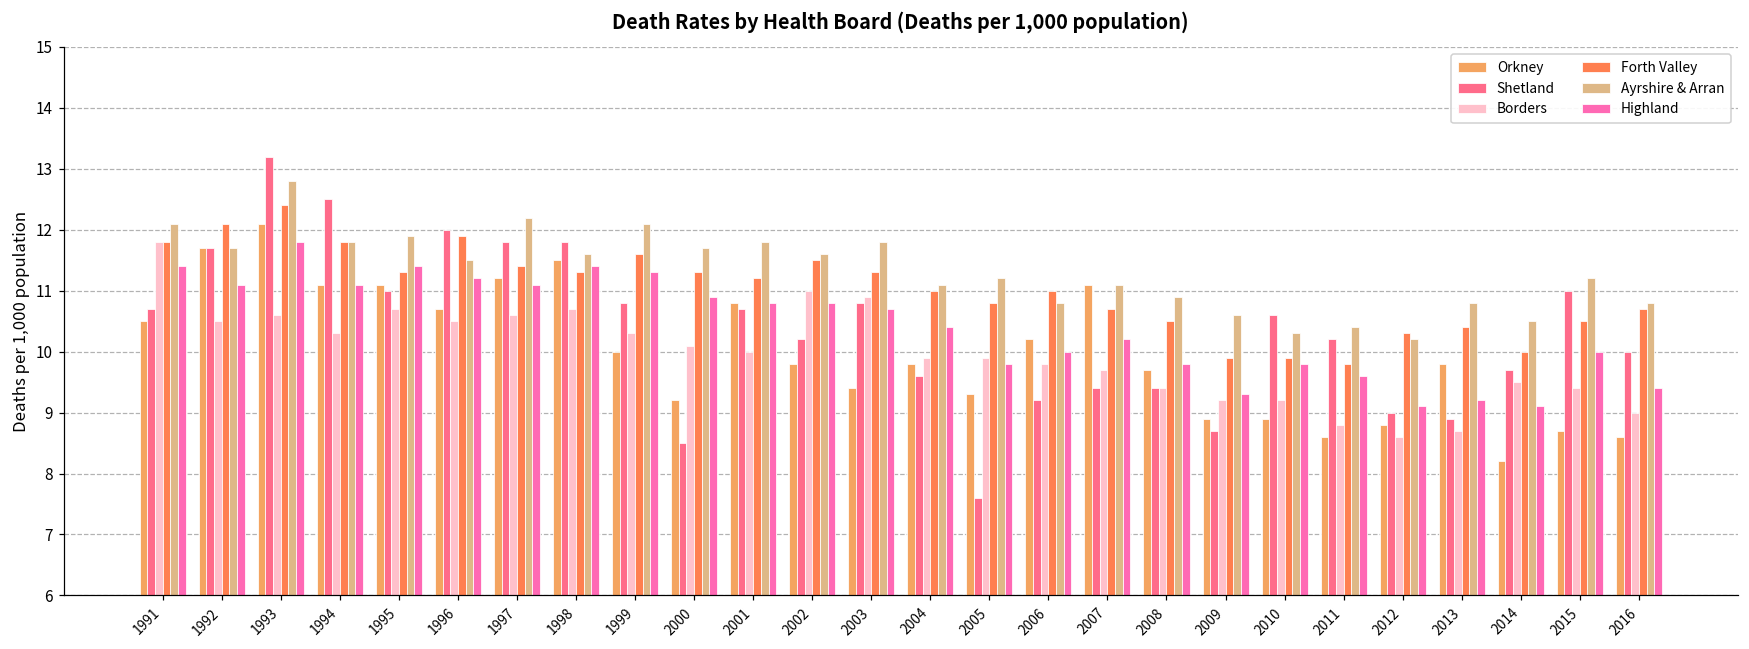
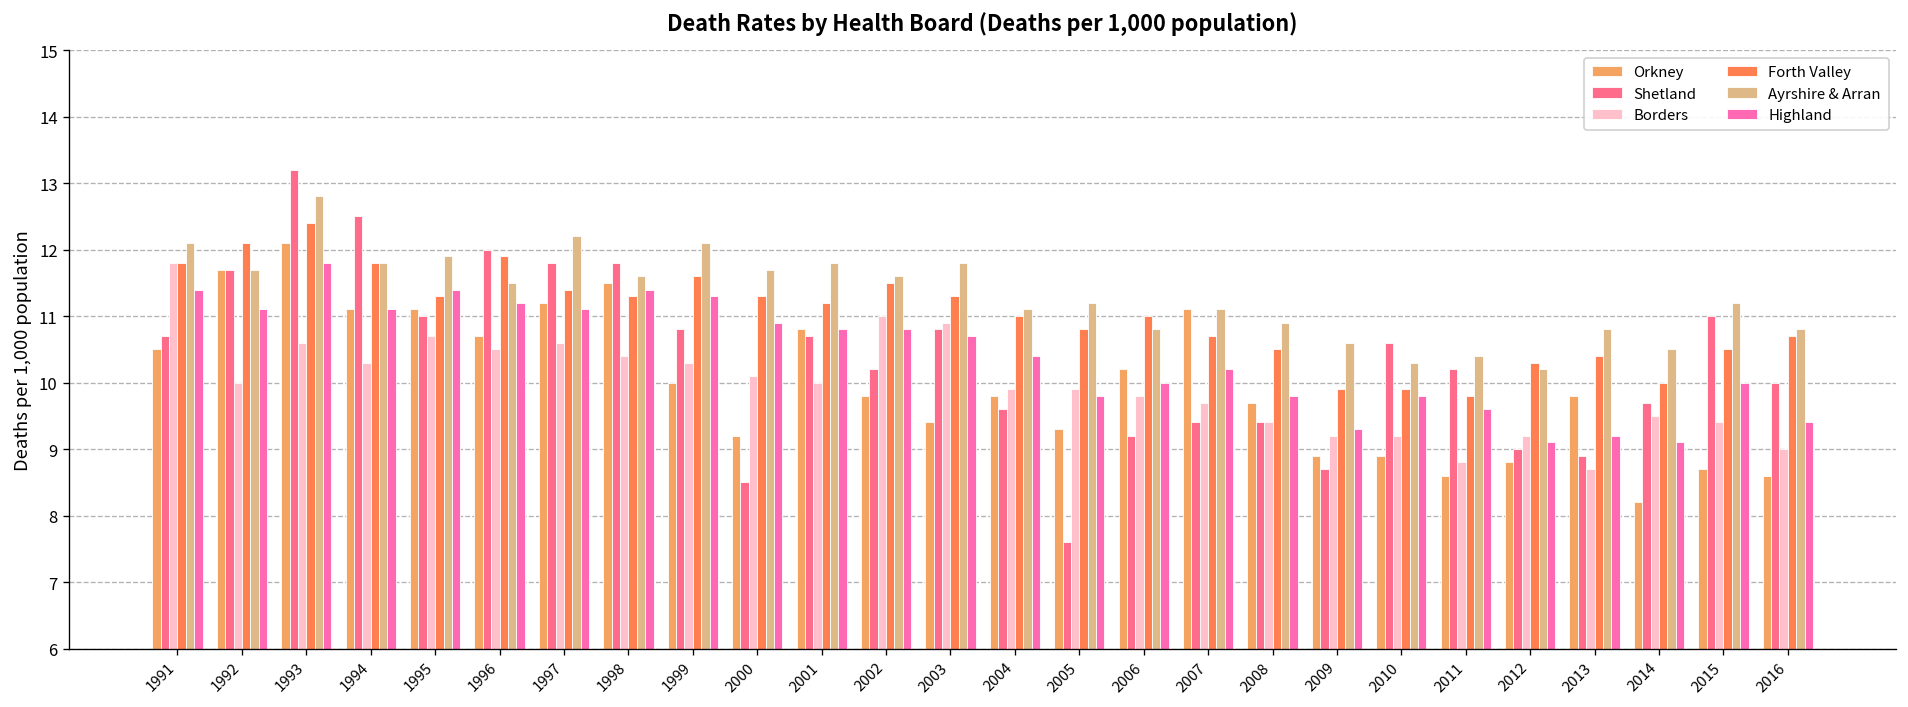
Borders, 1992: 10.5 -> 10.0
Borders, 1998: 10.7 -> 10.4
Borders, 2012: 8.6 -> 9.2
